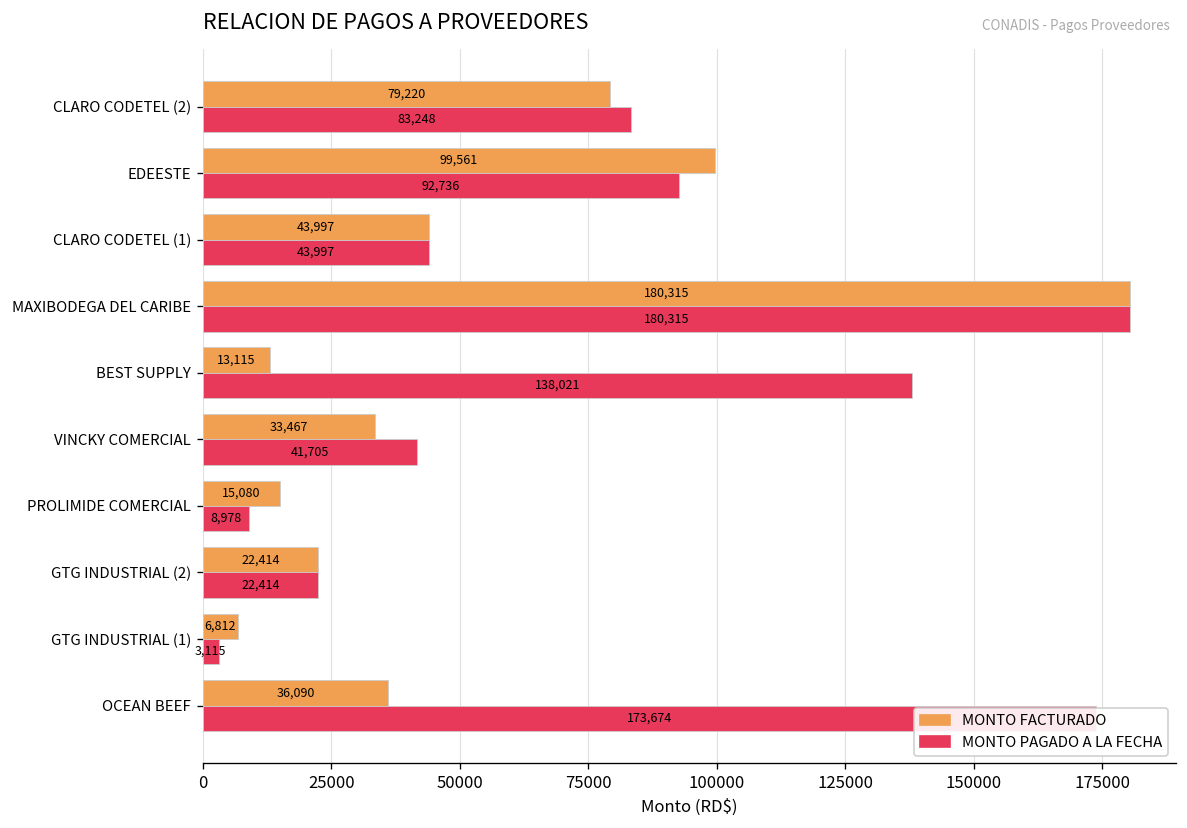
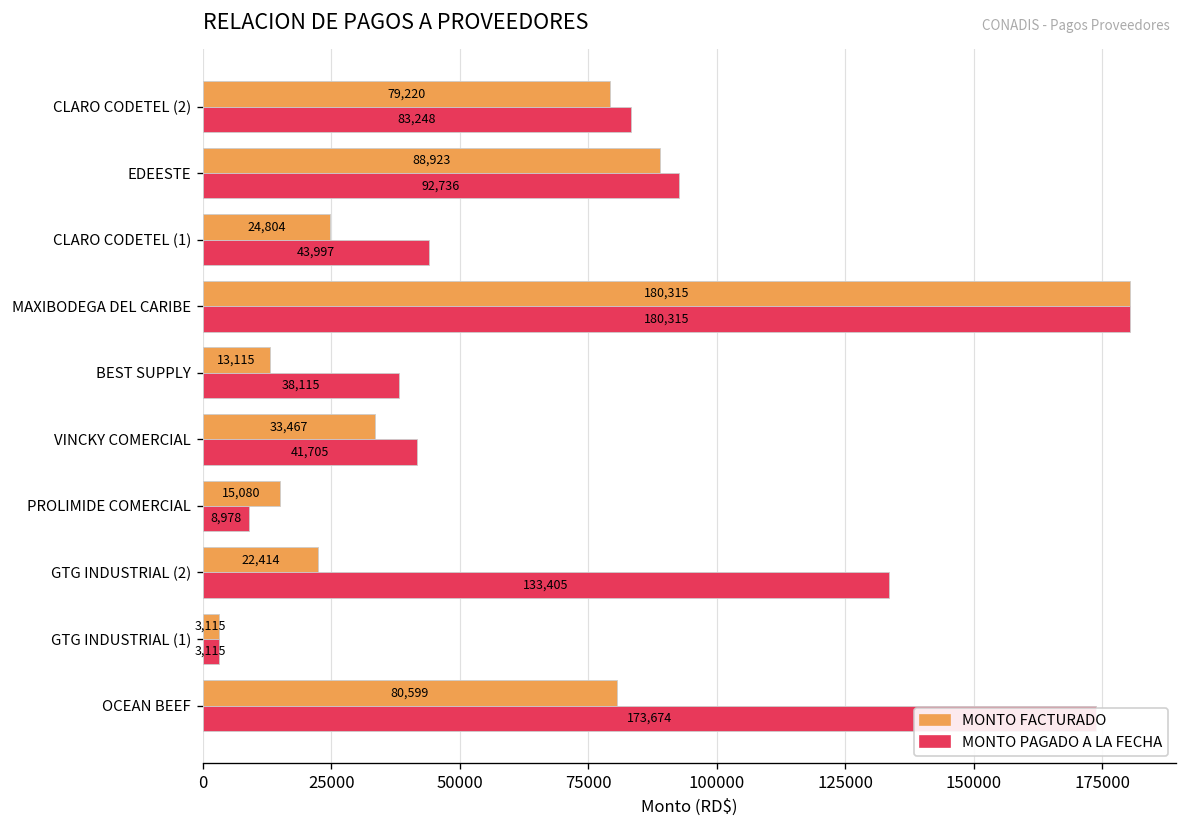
MONTO FACTURADO, EDEESTE: 99,561 -> 88,923
MONTO FACTURADO, CLARO CODETEL (1): 43,997 -> 24,804
MONTO PAGADO A LA FECHA, BEST SUPPLY: 138,021 -> 38,115
MONTO PAGADO A LA FECHA, GTG INDUSTRIAL (2): 22,414 -> 133,405
MONTO FACTURADO, GTG INDUSTRIAL (1): 6,812 -> 3,115
MONTO FACTURADO, OCEAN BEEF: 36,090 -> 80,599
